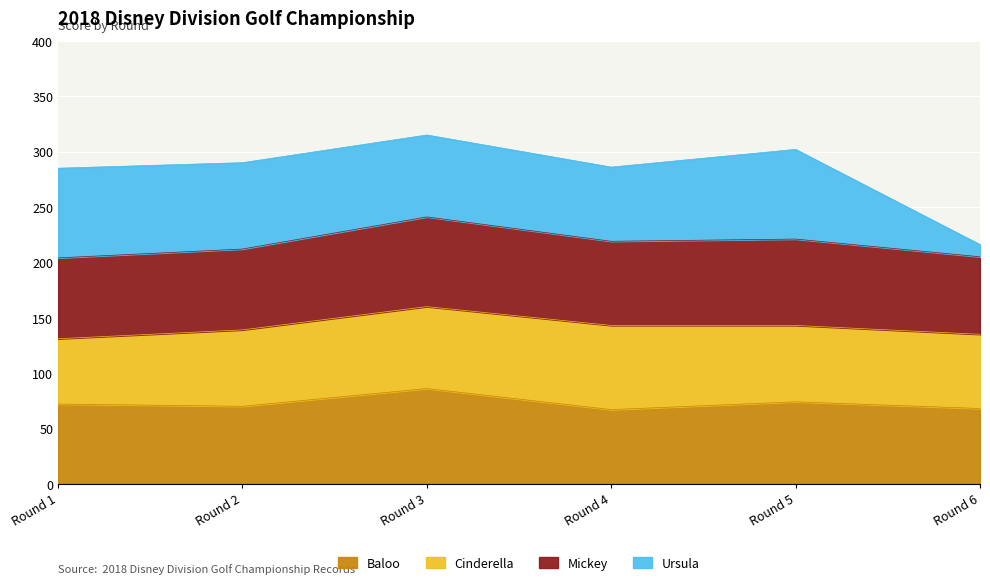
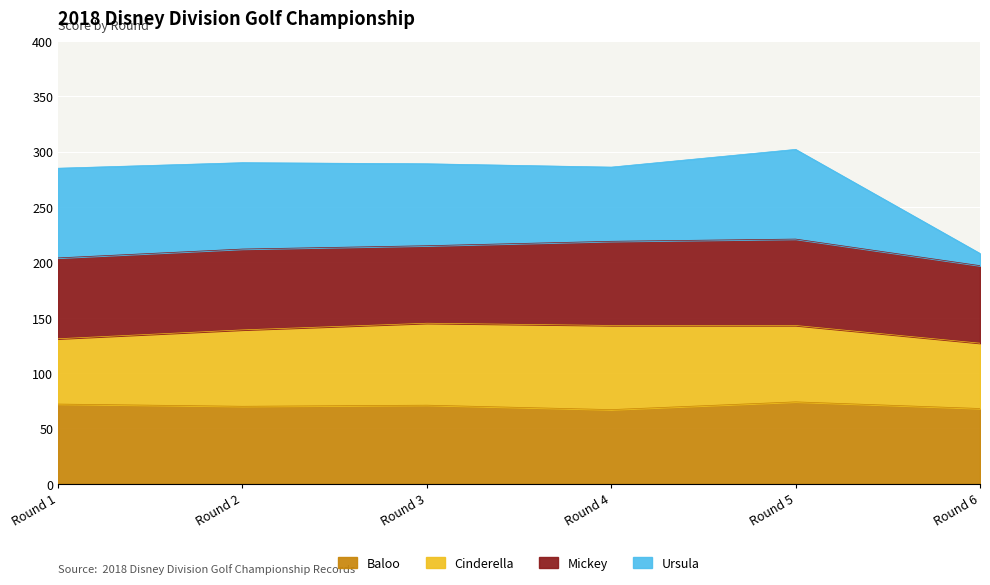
Baloo, Round 3: 86 -> 71
Mickey, Round 3: 81 -> 70
Cinderella, Round 6: 67 -> 59
